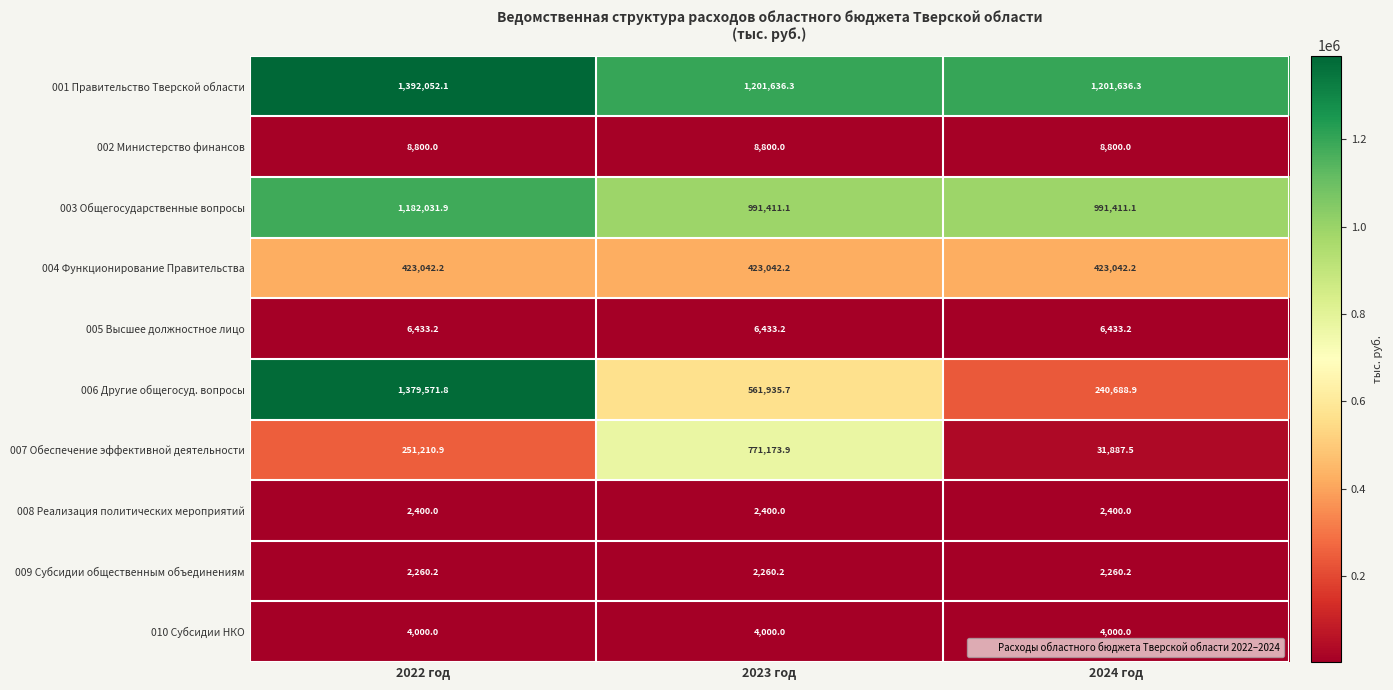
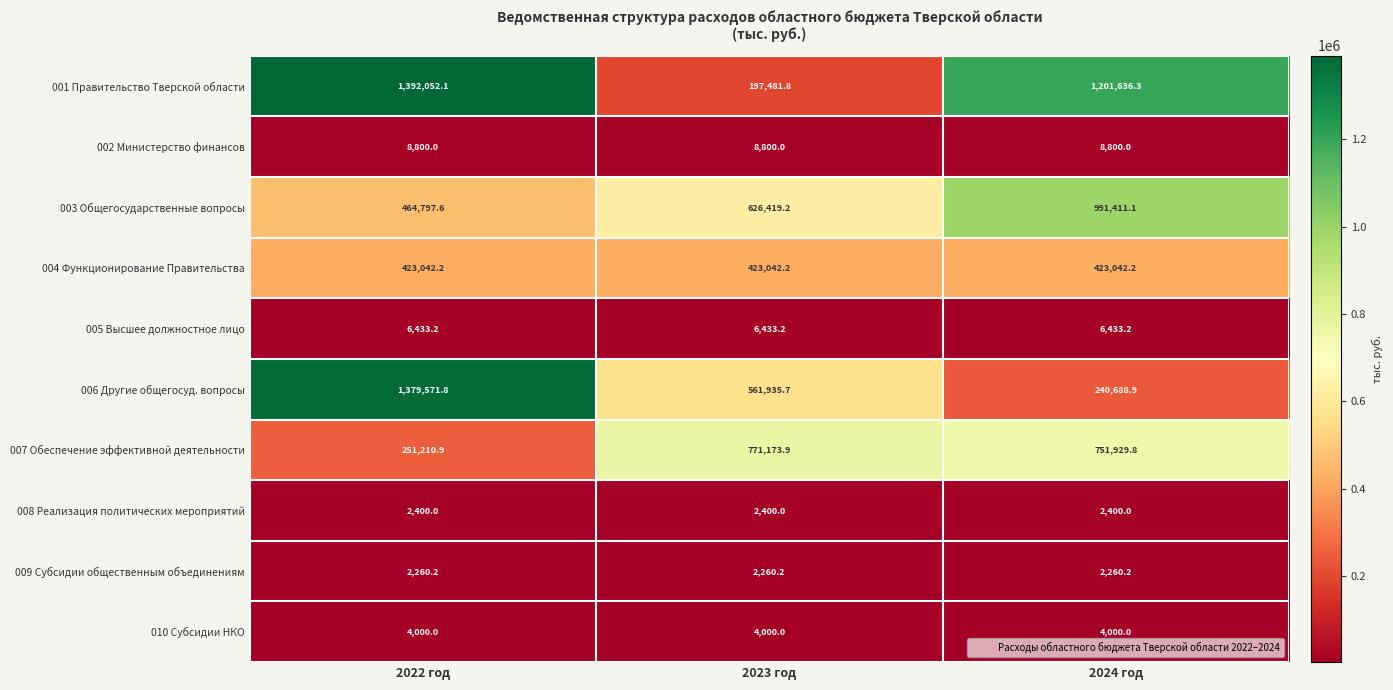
001 Правительство Тверской области, 2023 год: 1,201,636.3 -> 197,481.8
003 Общегосударственные вопросы, 2022 год: 1,182,031.9 -> 464,797.6
003 Общегосударственные вопросы, 2023 год: 991,411.1 -> 626,419.2
007 Обеспечение эффективной деятельности, 2024 год: 31,887.5 -> 751,929.8
